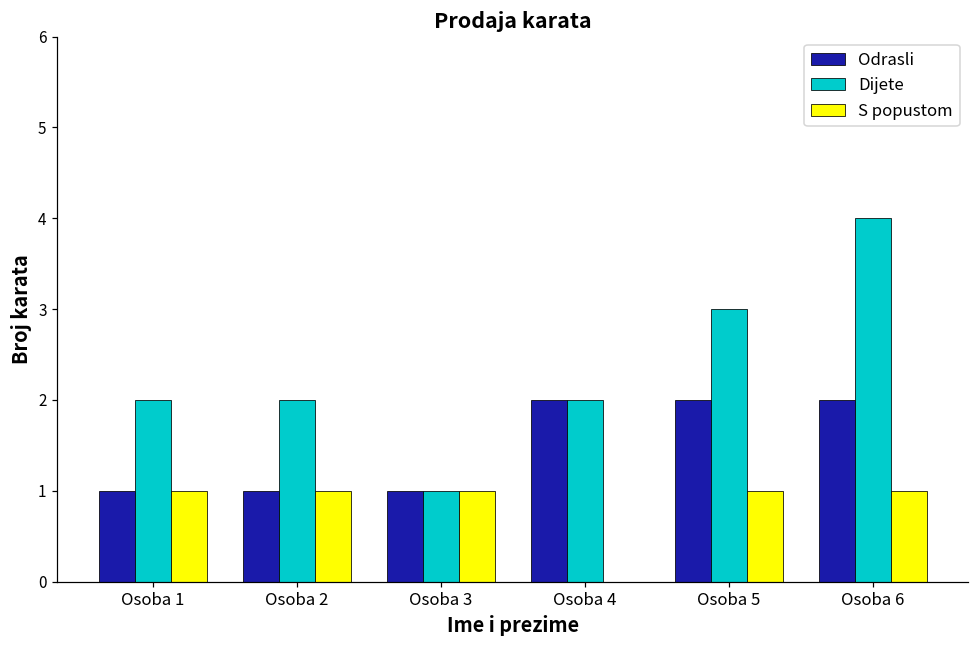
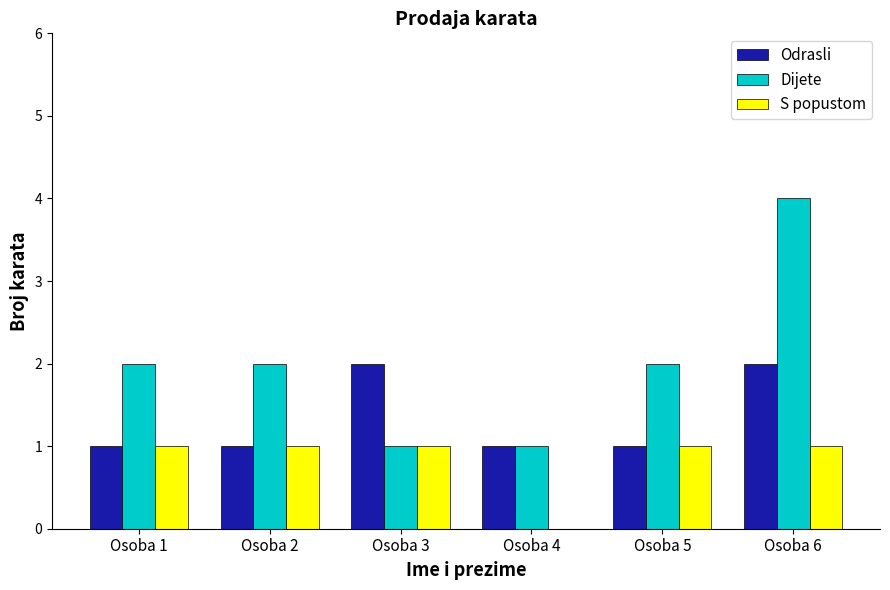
Odrasli, Osoba 3: 1 -> 2
Odrasli, Osoba 4: 2 -> 1
Dijete, Osoba 4: 2 -> 1
Odrasli, Osoba 5: 2 -> 1
Dijete, Osoba 5: 3 -> 2
